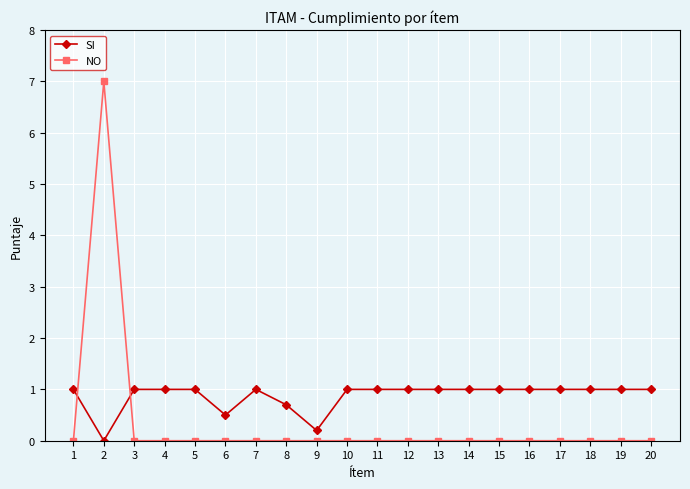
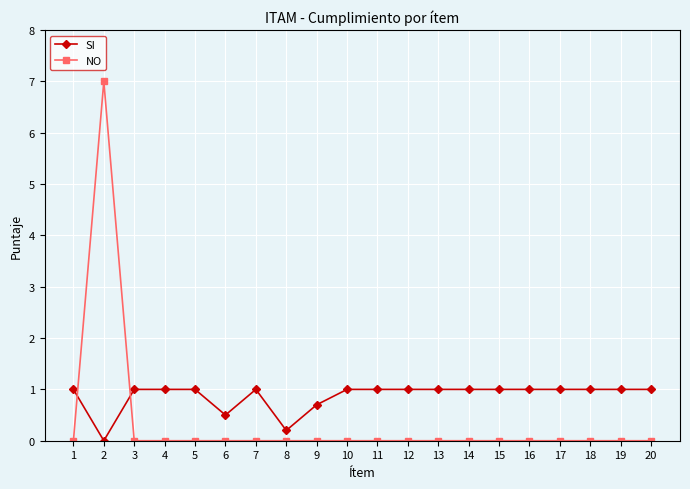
SI, 8: 0.7 -> 0.2
SI, 9: 0.2 -> 0.7
